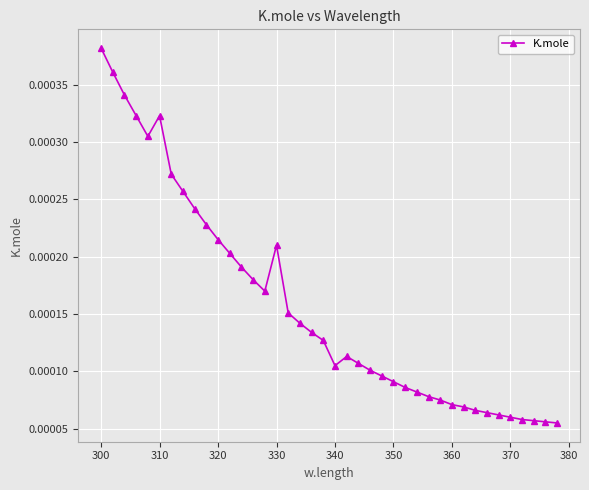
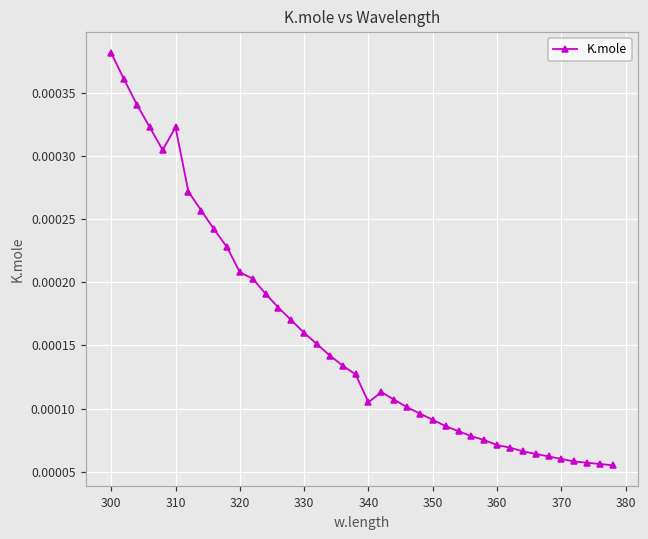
320: 0.000215 -> 0.000208
330: 0.00021 -> 0.00016
